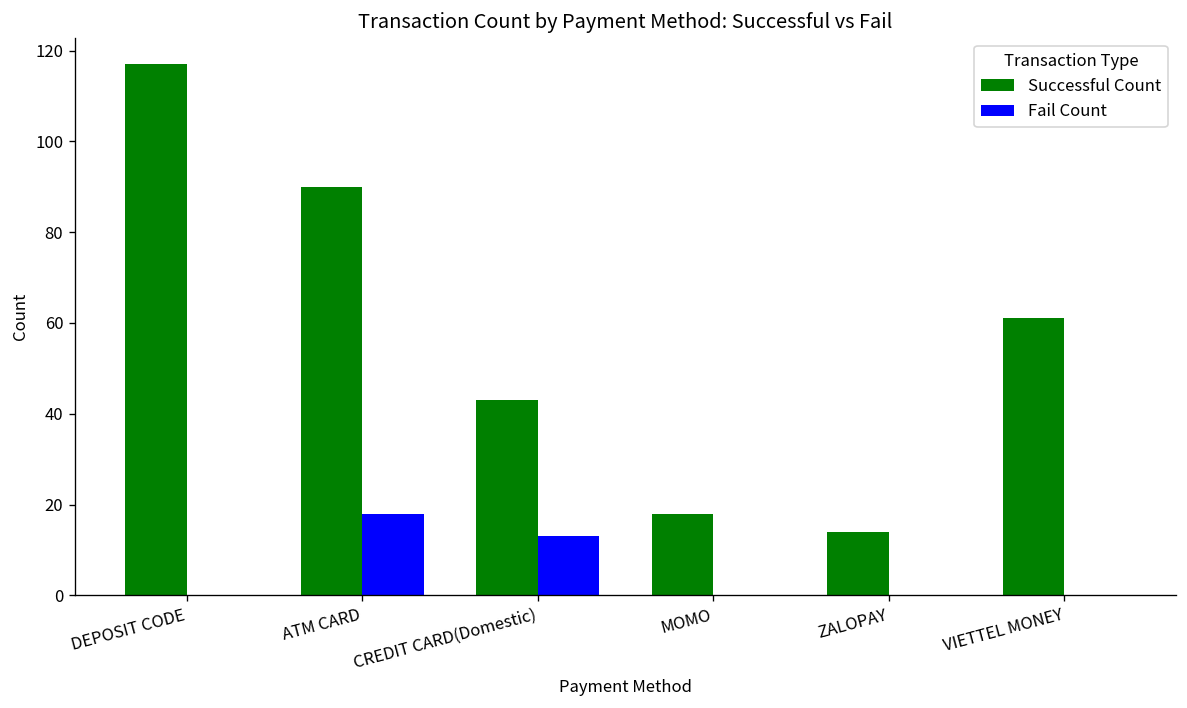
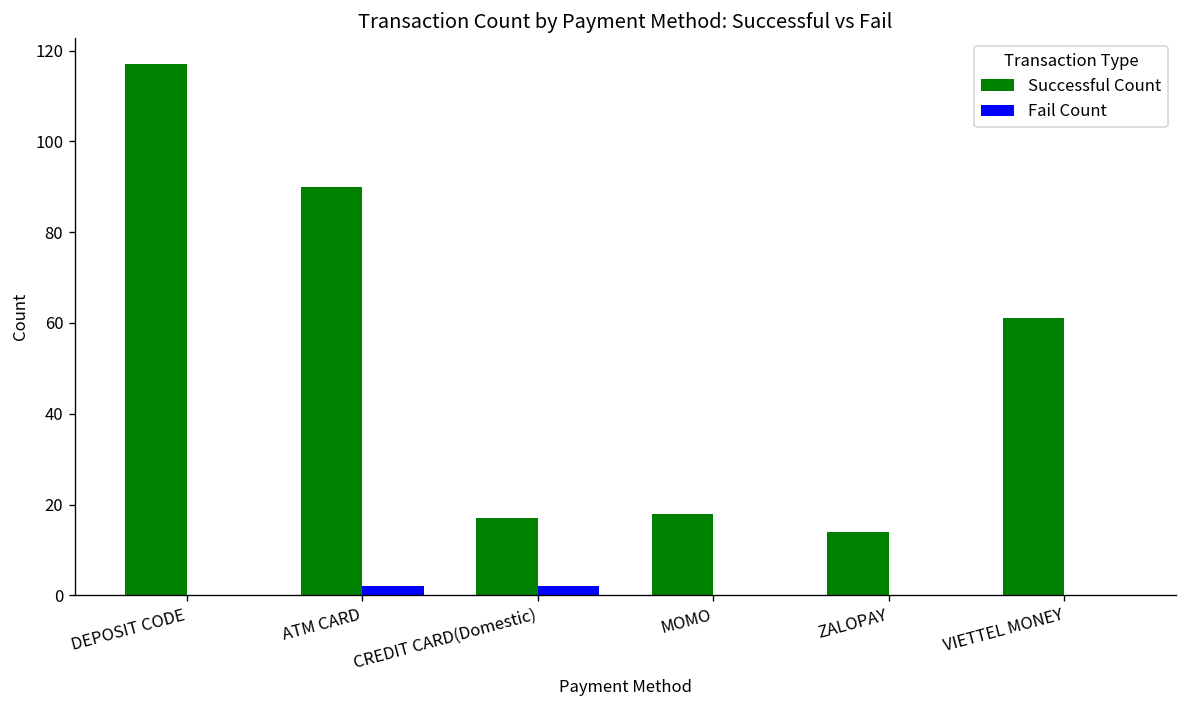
Fail Count, ATM CARD: 18 -> 2
Successful Count, CREDIT CARD(Domestic): 43 -> 17
Fail Count, CREDIT CARD(Domestic): 13 -> 2
